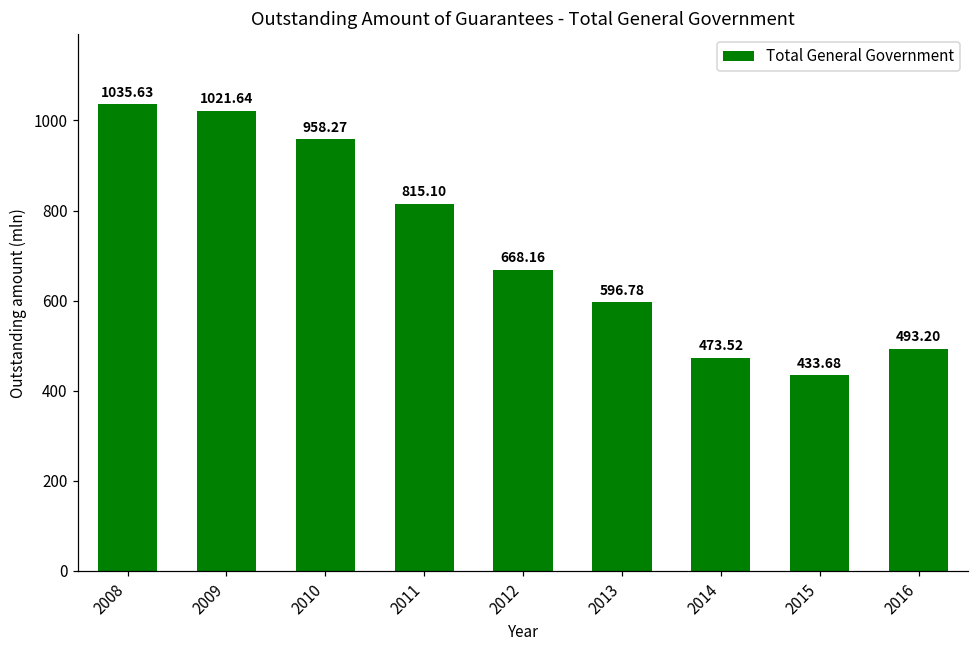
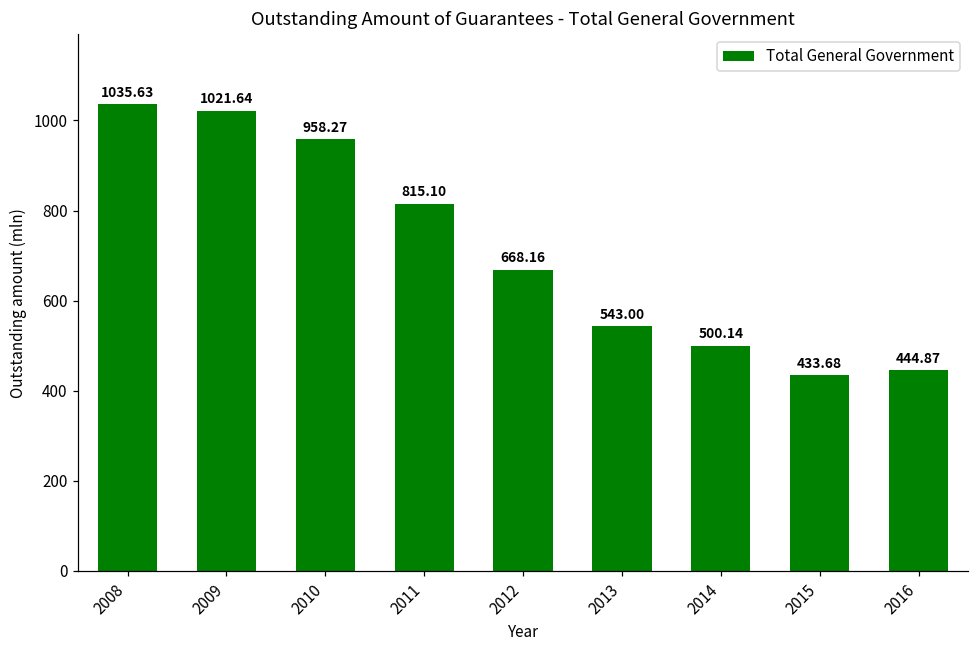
2013: 596.78 -> 543.00
2014: 473.52 -> 500.14
2016: 493.20 -> 444.87
